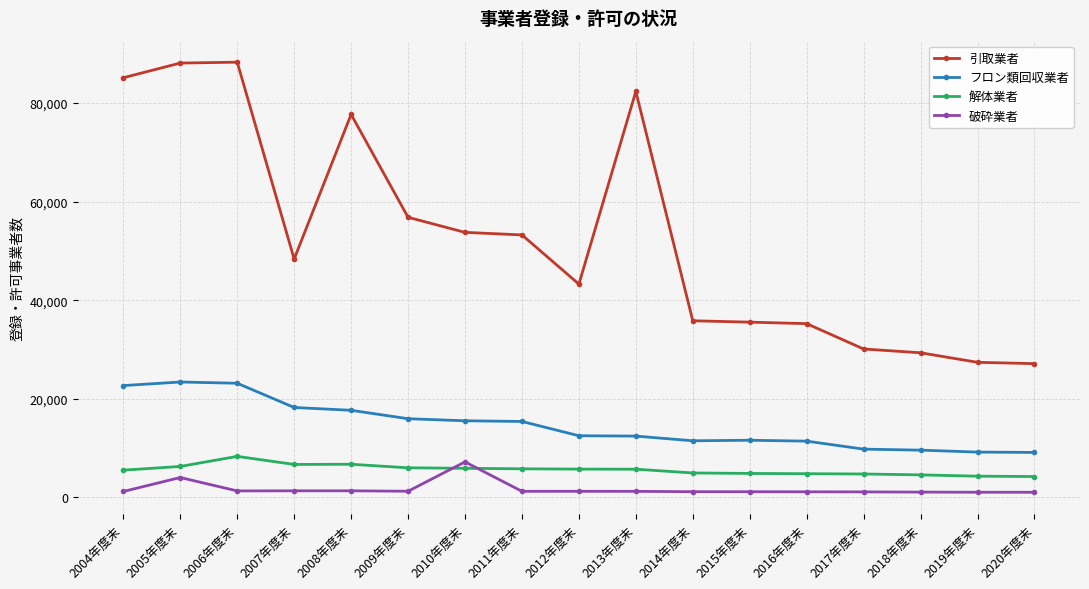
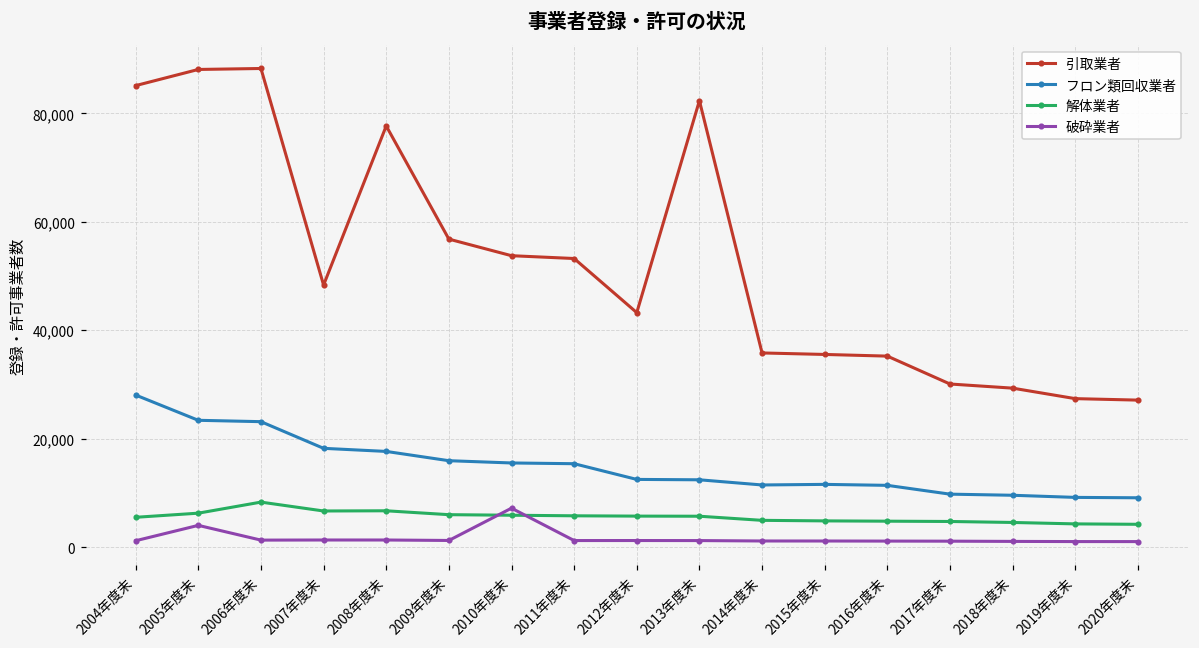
フロン類回収業者, 2004年度末: 23,000 -> 28,000
